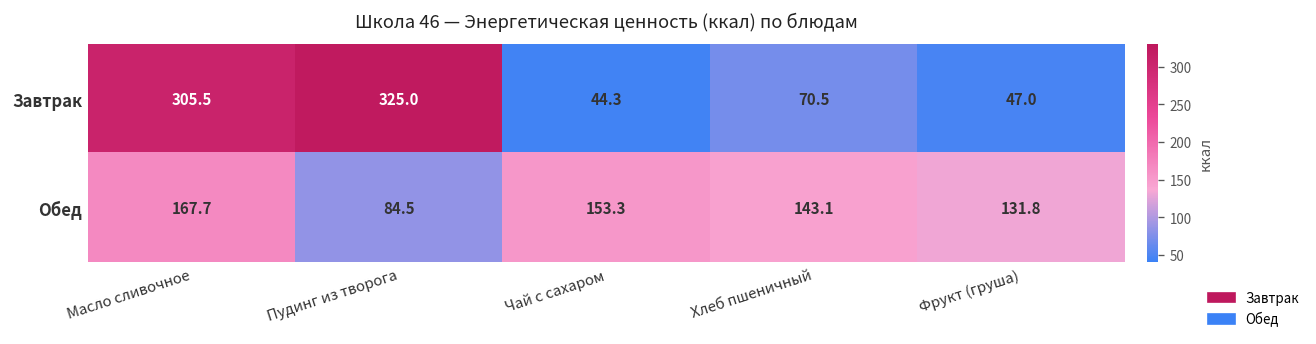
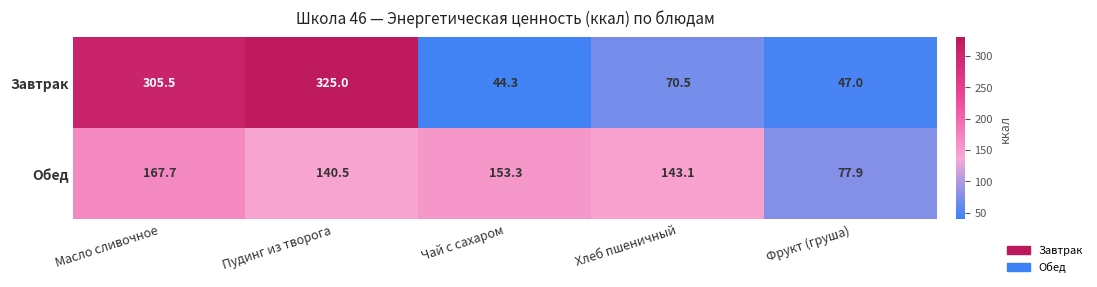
Обед, Пудинг из творога: 84.5 -> 140.5
Обед, Фрукт (груша): 131.8 -> 77.9
